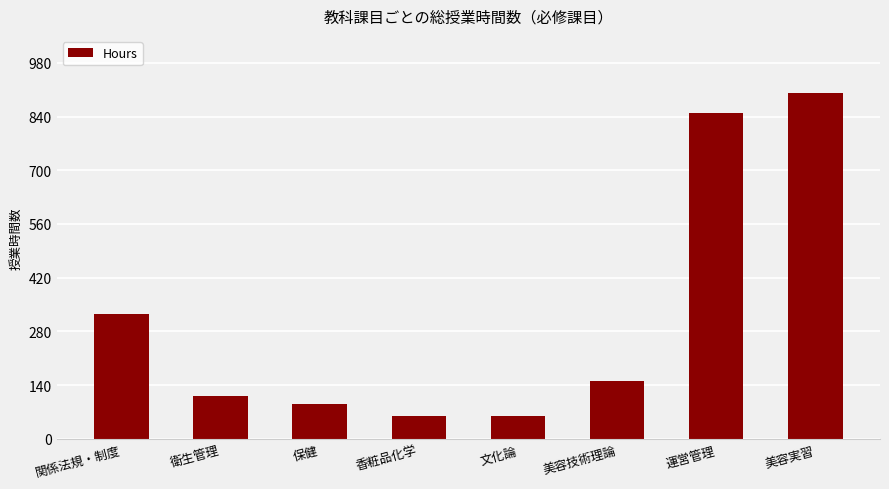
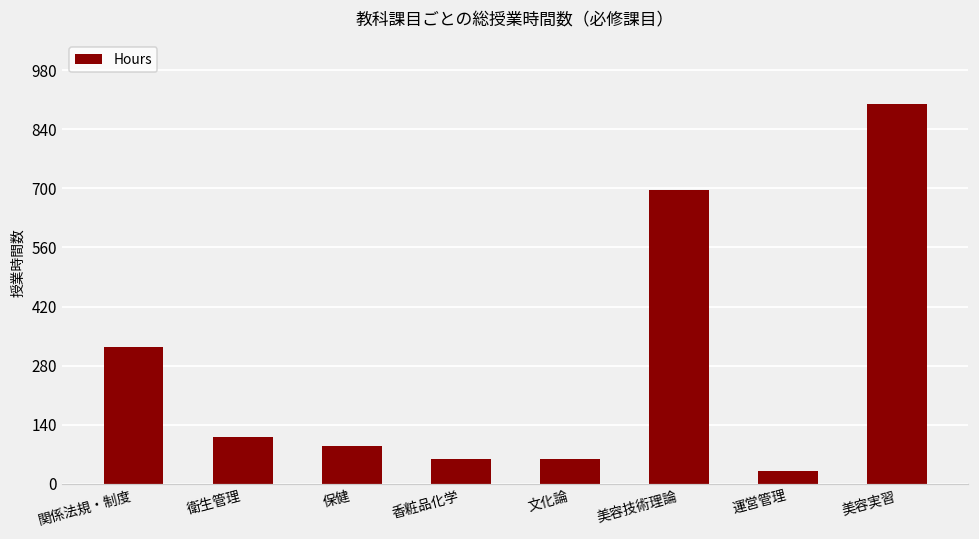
美容技術理論: 150 -> 700
運営管理: 850 -> 30
